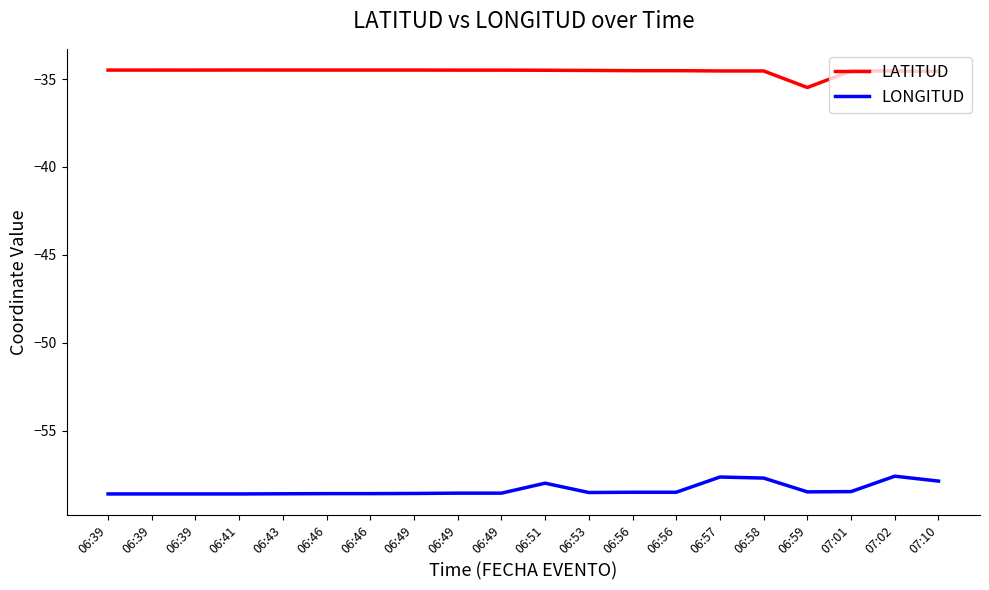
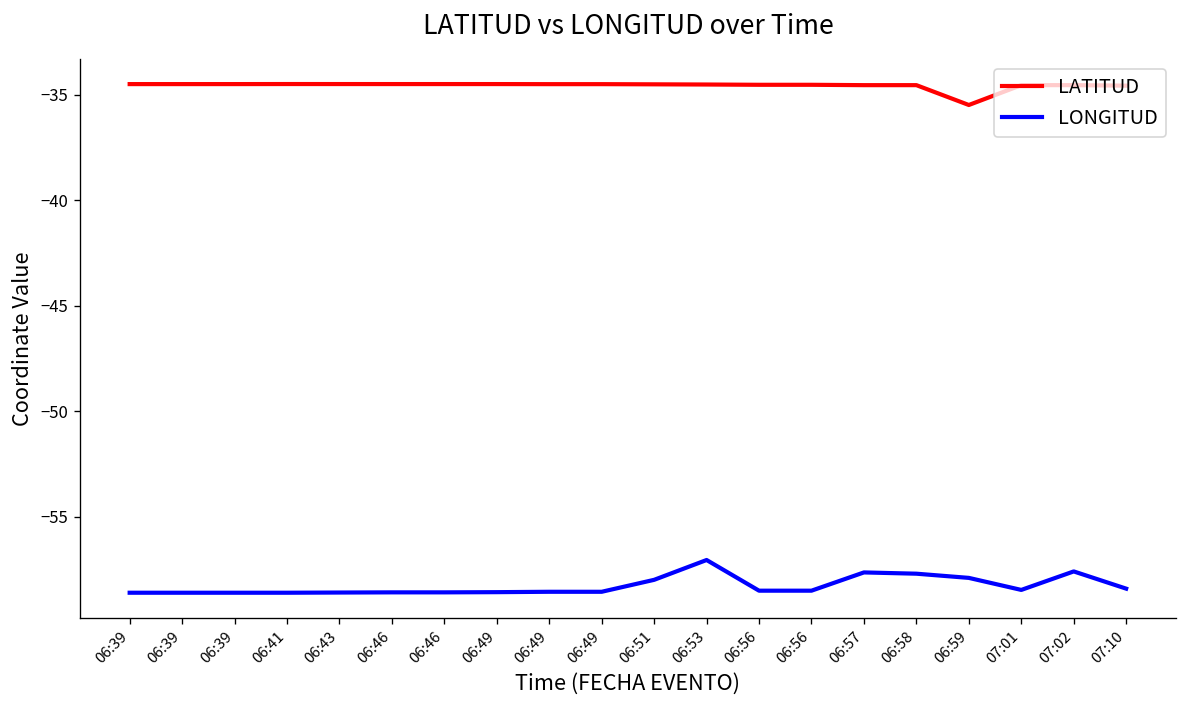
LONGITUD, 06:53: -58.5 -> -57.1
LONGITUD, 06:59: -58.5 -> -57.9
LONGITUD, 07:10: -57.9 -> -58.4
